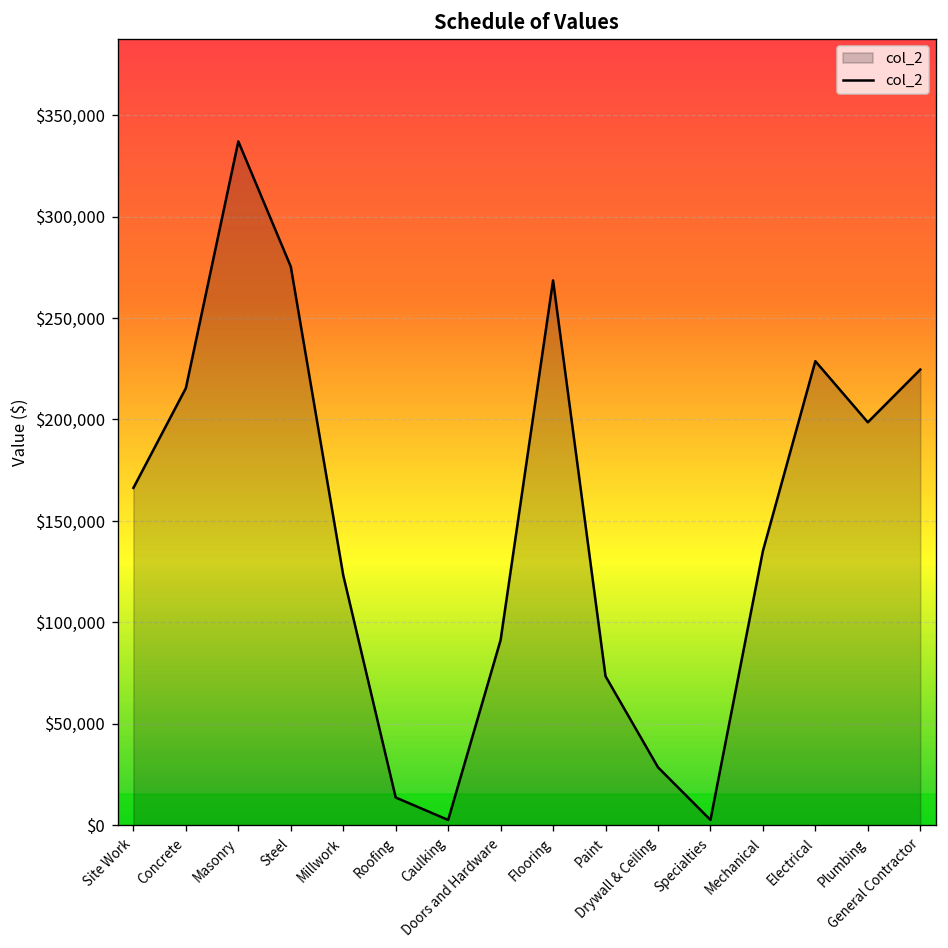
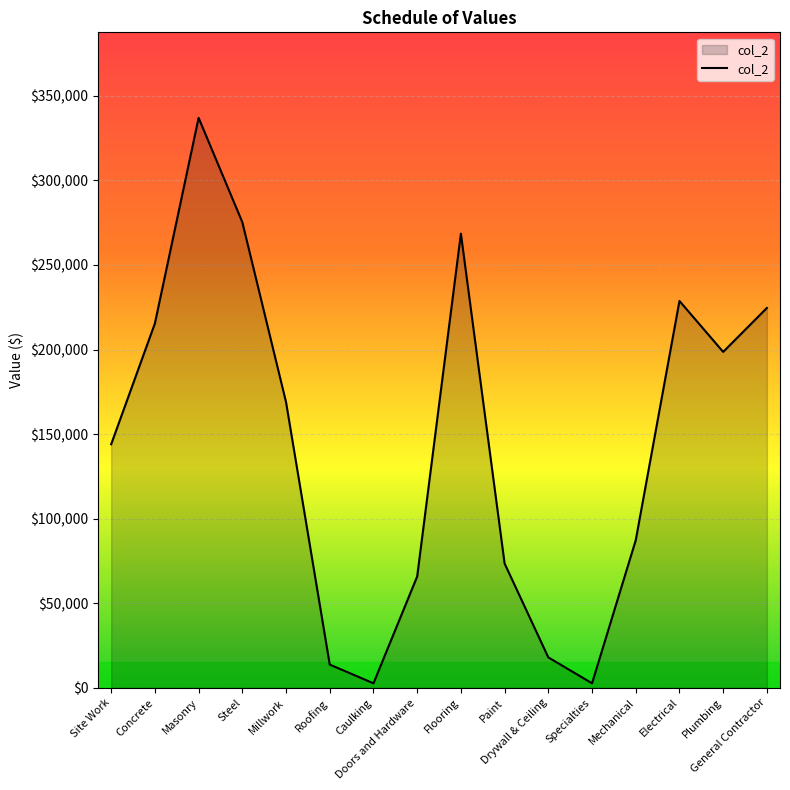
Site Work: $166,000 -> $144,000
Millwork: $123,000 -> $169,000
Doors and Hardware: $91,000 -> $66,000
Drywall & Ceiling: $29,000 -> $18,000
Mechanical: $135,000 -> $87,000
